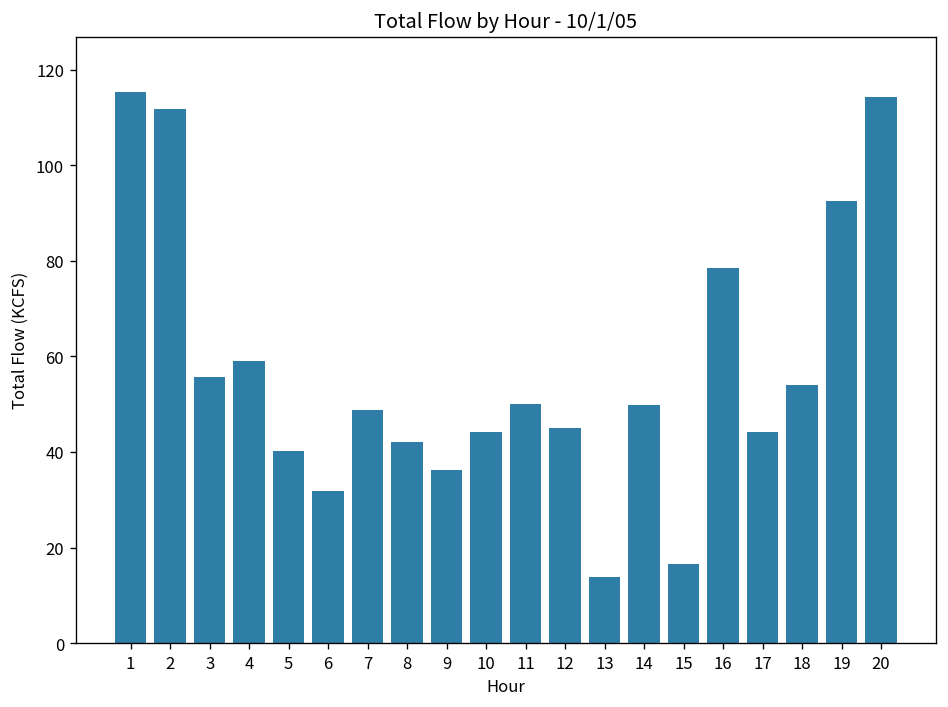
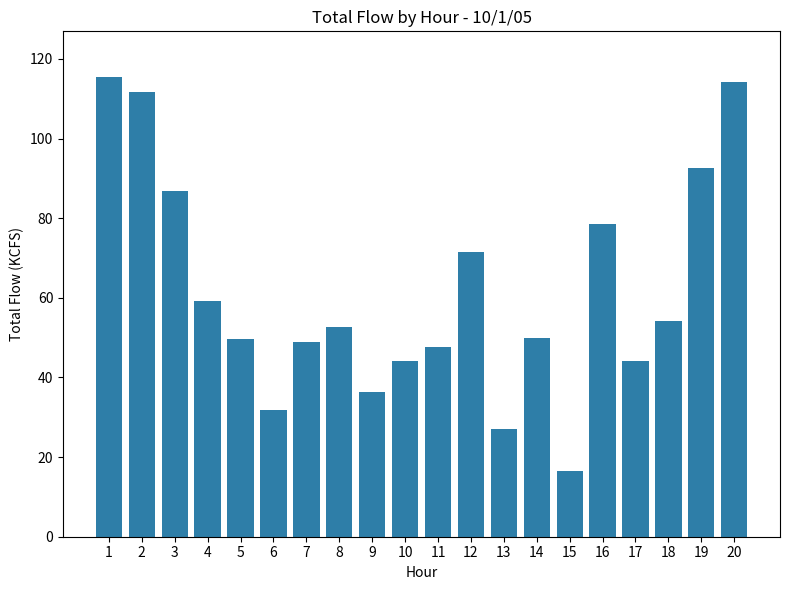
3: 56 -> 87
5: 40 -> 50
8: 42 -> 53
11: 50 -> 48
12: 45 -> 72
13: 14 -> 27
